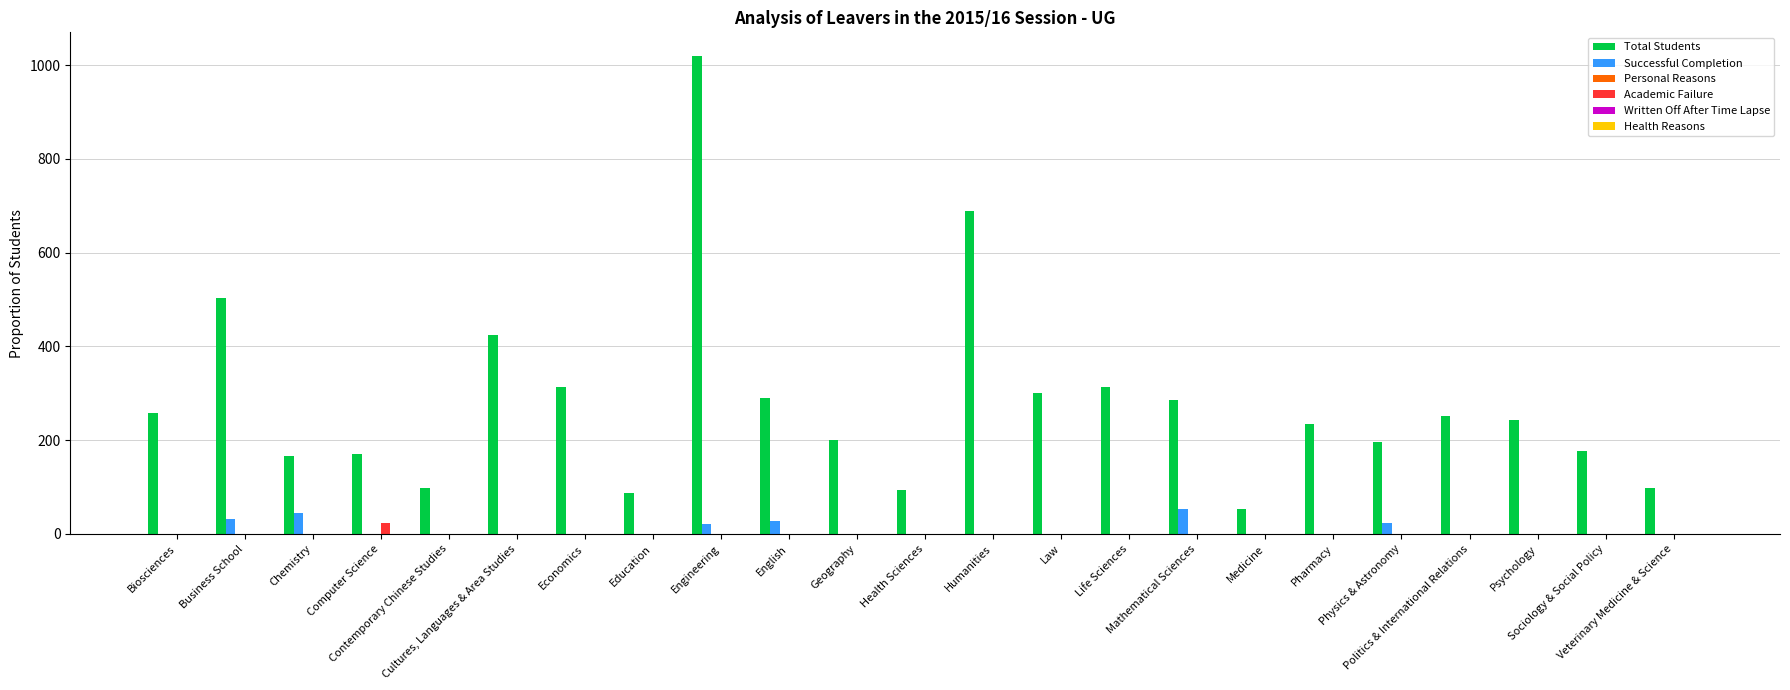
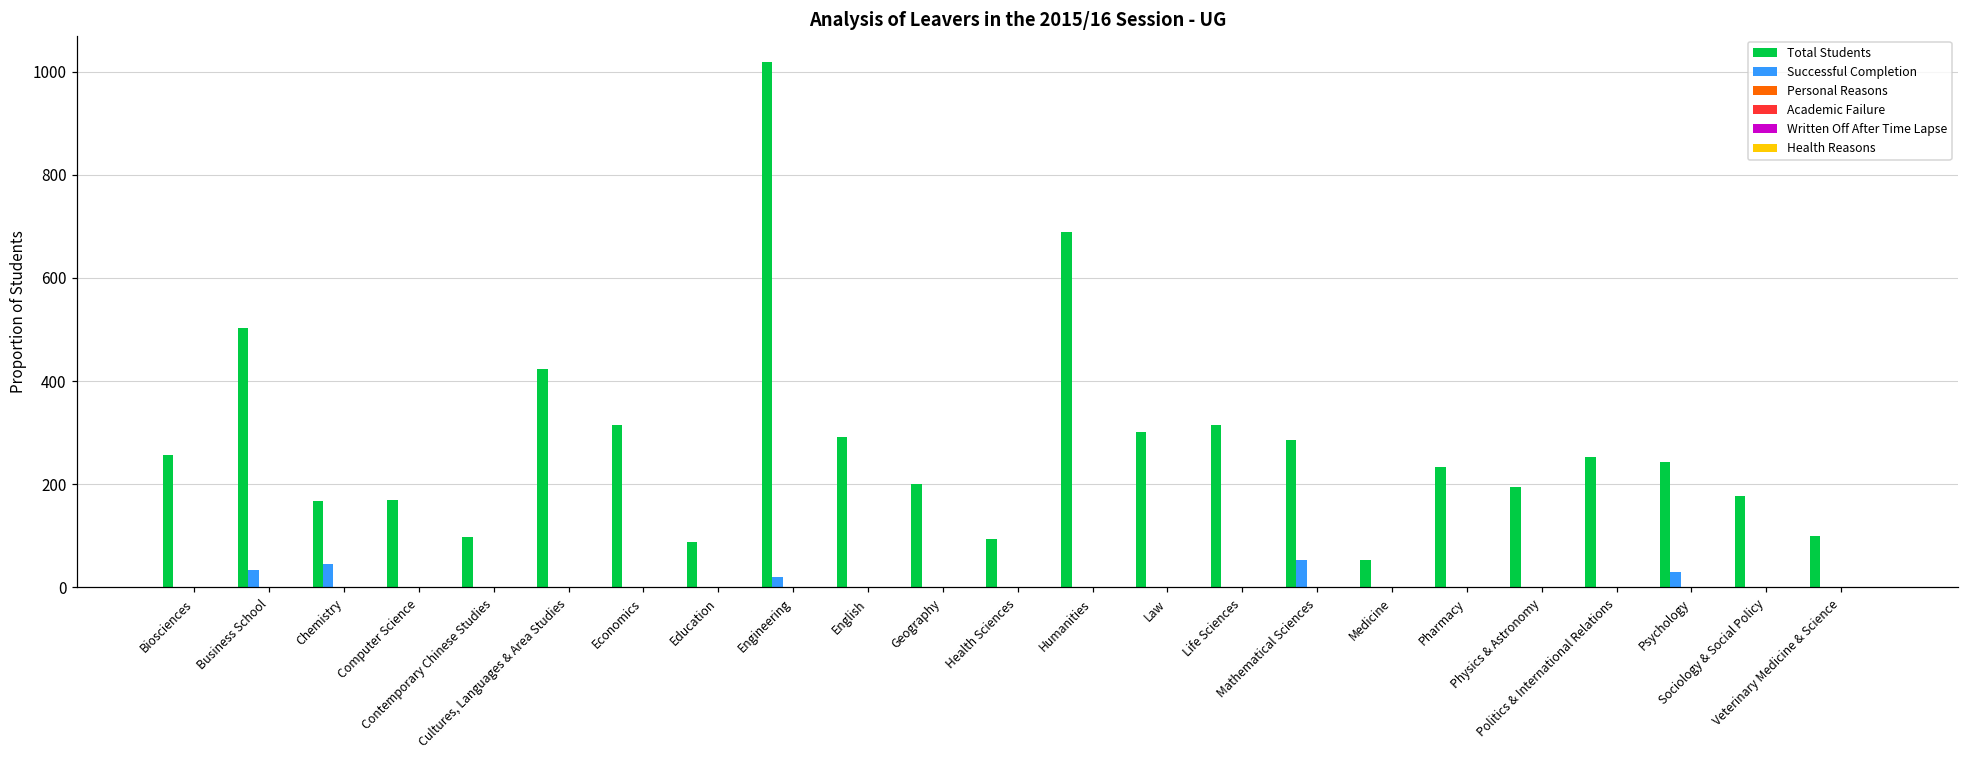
Academic Failure, Computer Science: 20 -> 0
Successful Completion, English: 30 -> 0
Successful Completion, Physics & Astronomy: 20 -> 0
Successful Completion, Psychology: 0 -> 30
